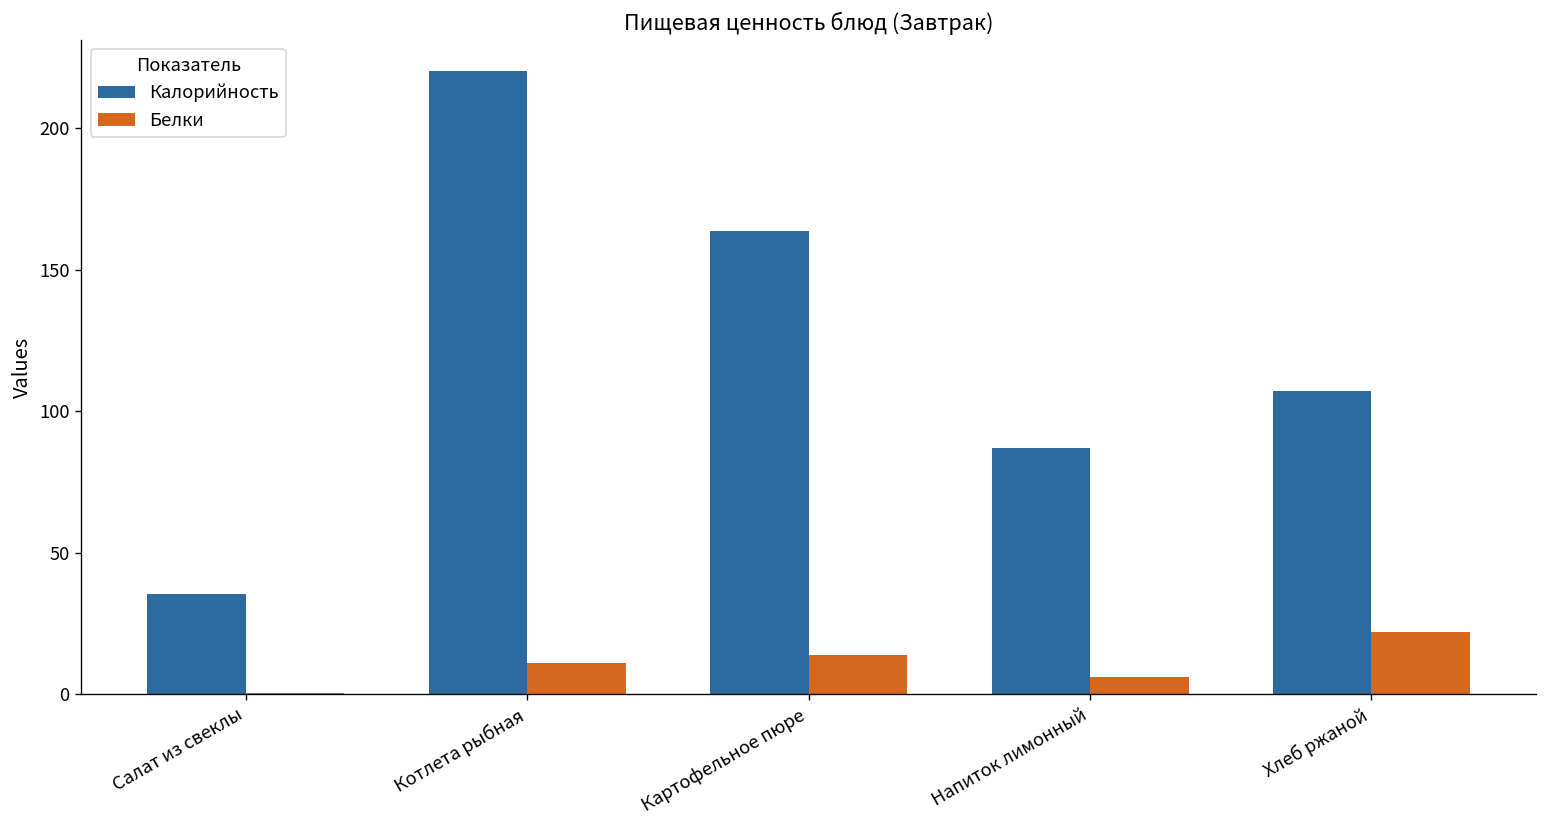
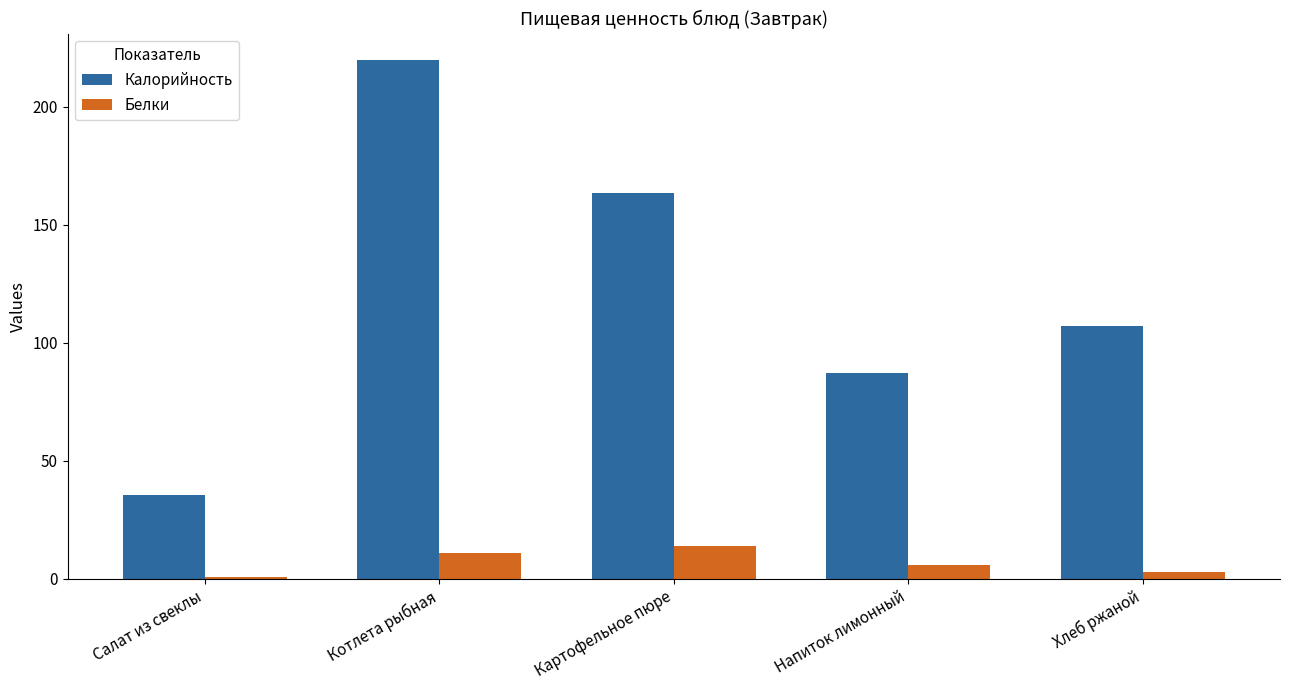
Белки, Хлеб ржаной: 22 -> 3
